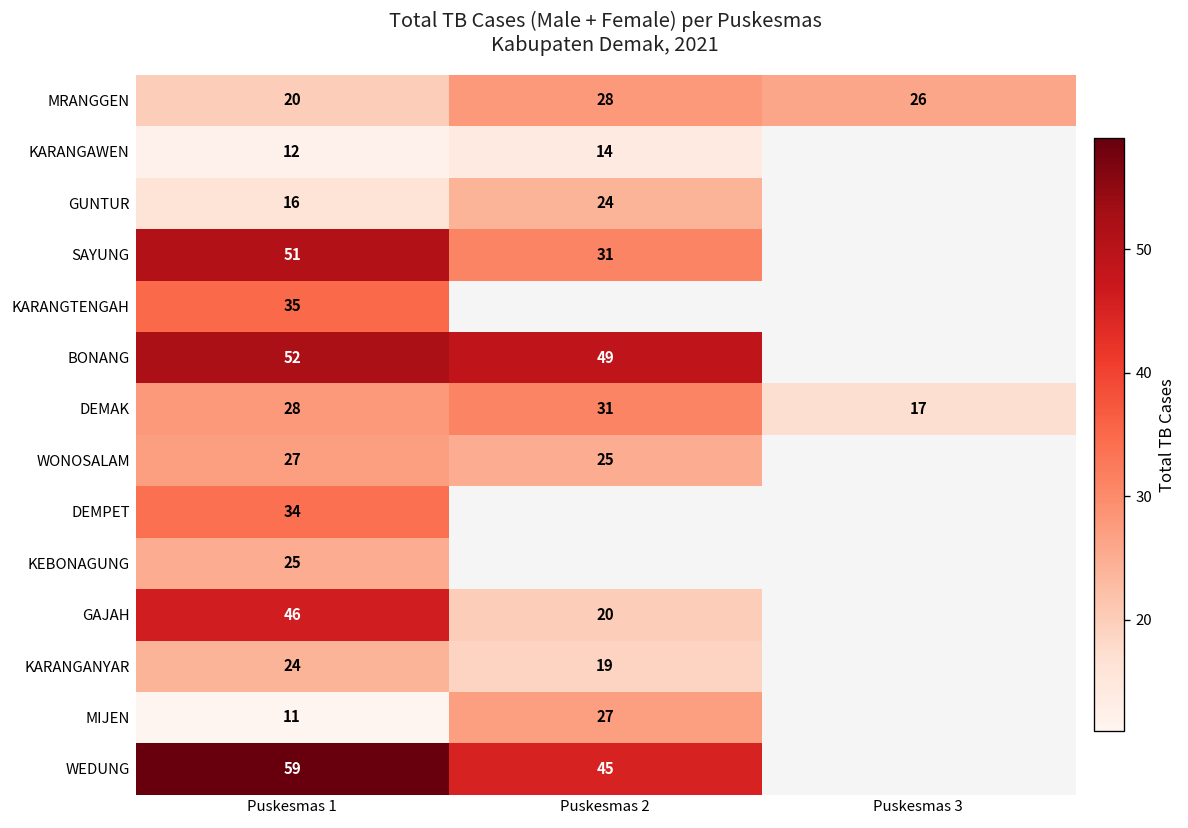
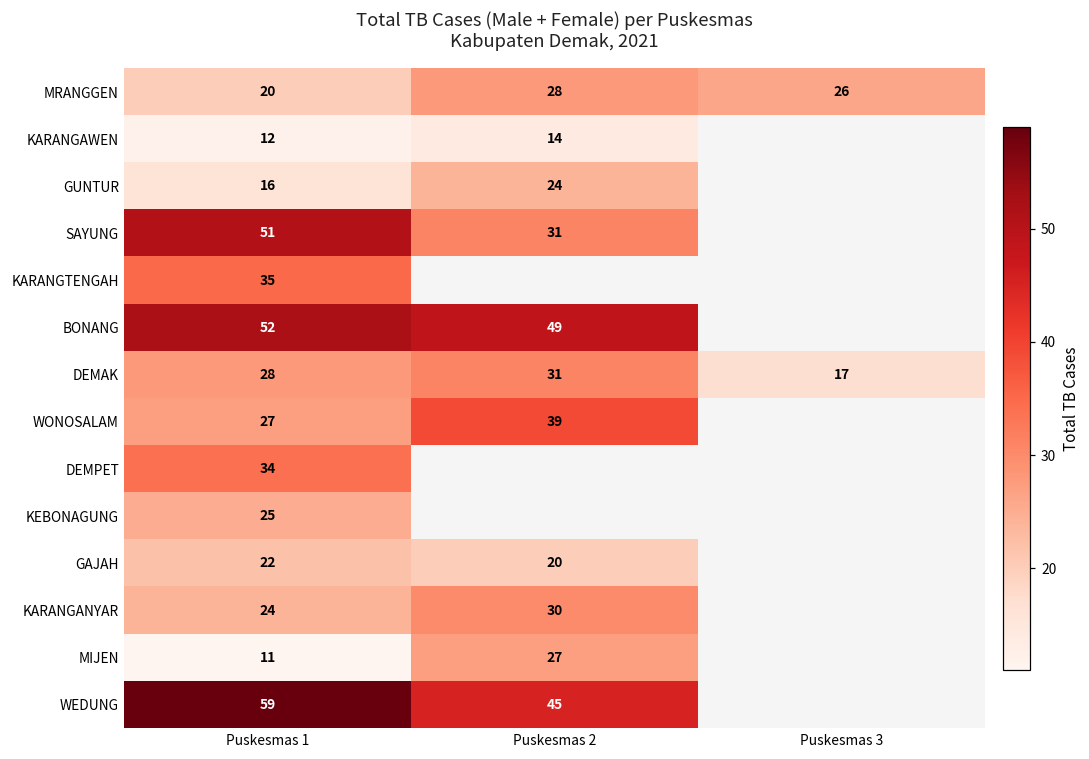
WONOSALAM, Puskesmas 2: 25 -> 39
GAJAH, Puskesmas 1: 46 -> 22
KARANGANYAR, Puskesmas 2: 19 -> 30
